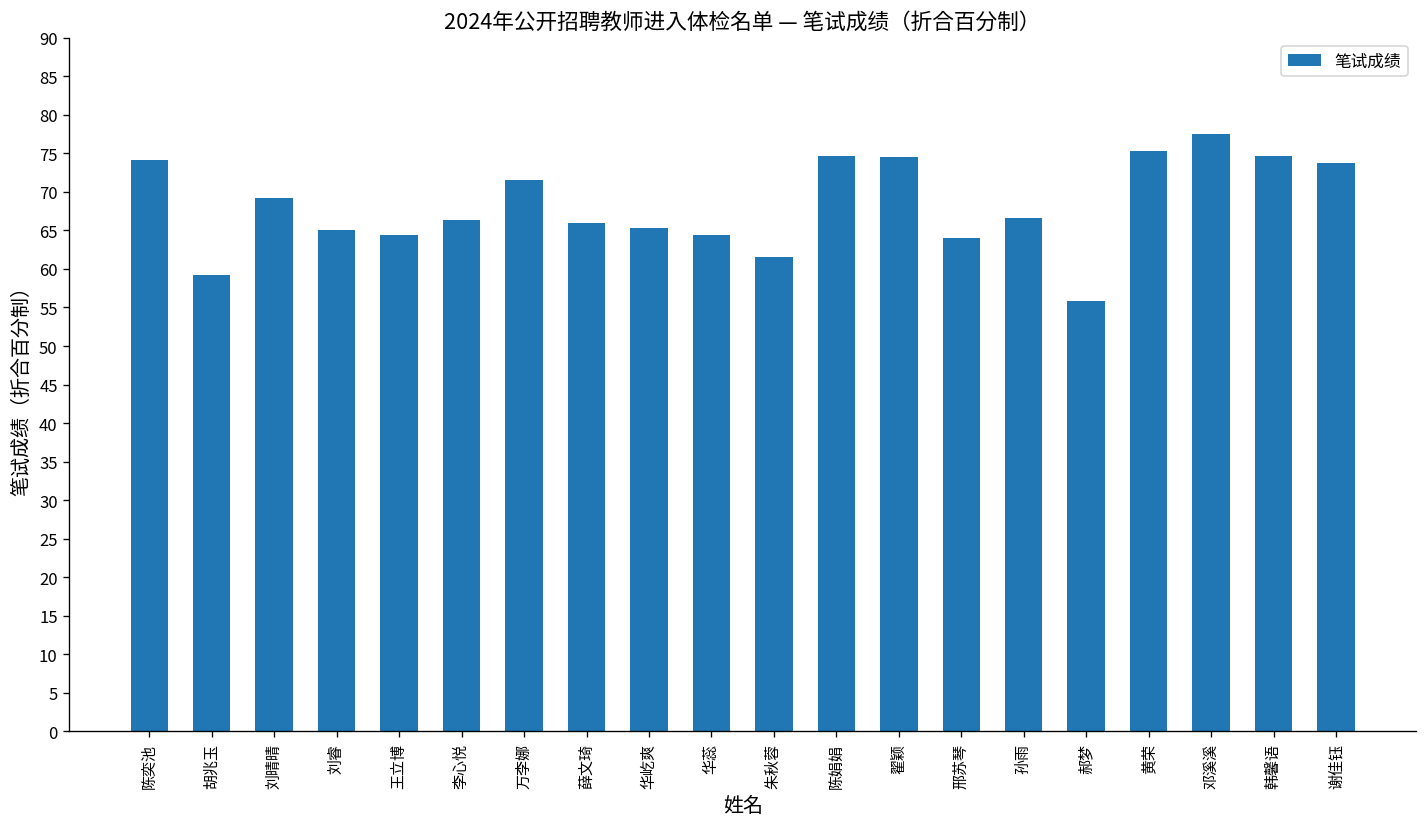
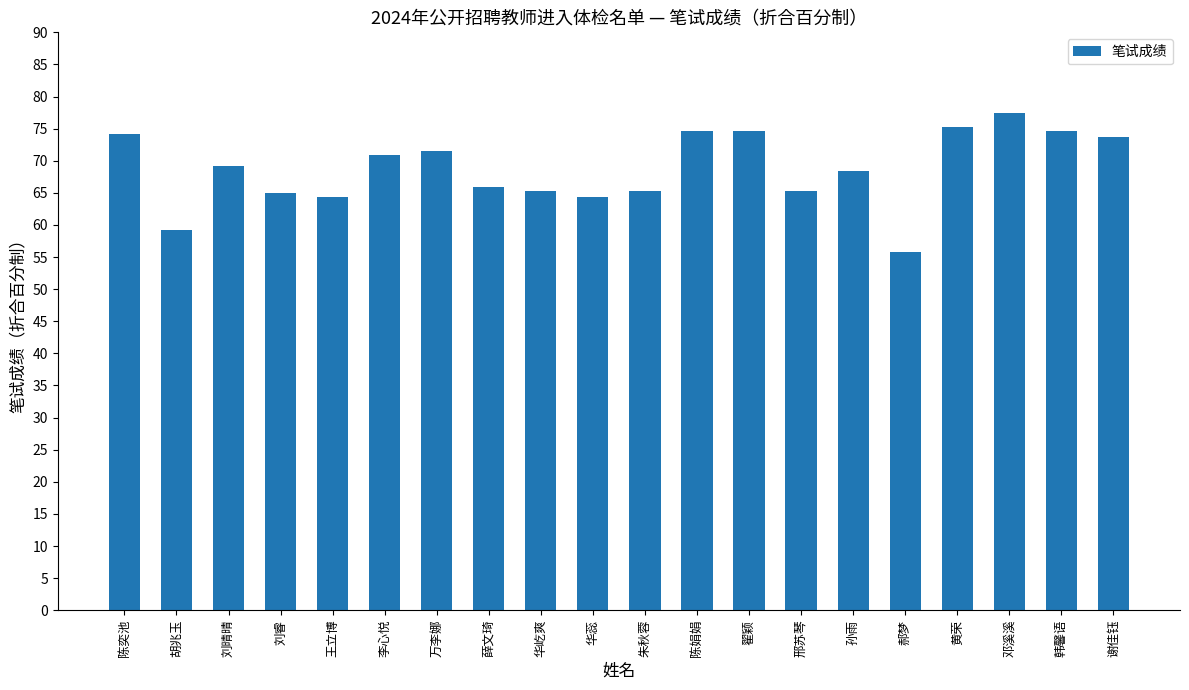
李心悦: 66 -> 71
朱秋蓉: 62 -> 65
邢苏琴: 64 -> 65
孙雨: 67 -> 68
